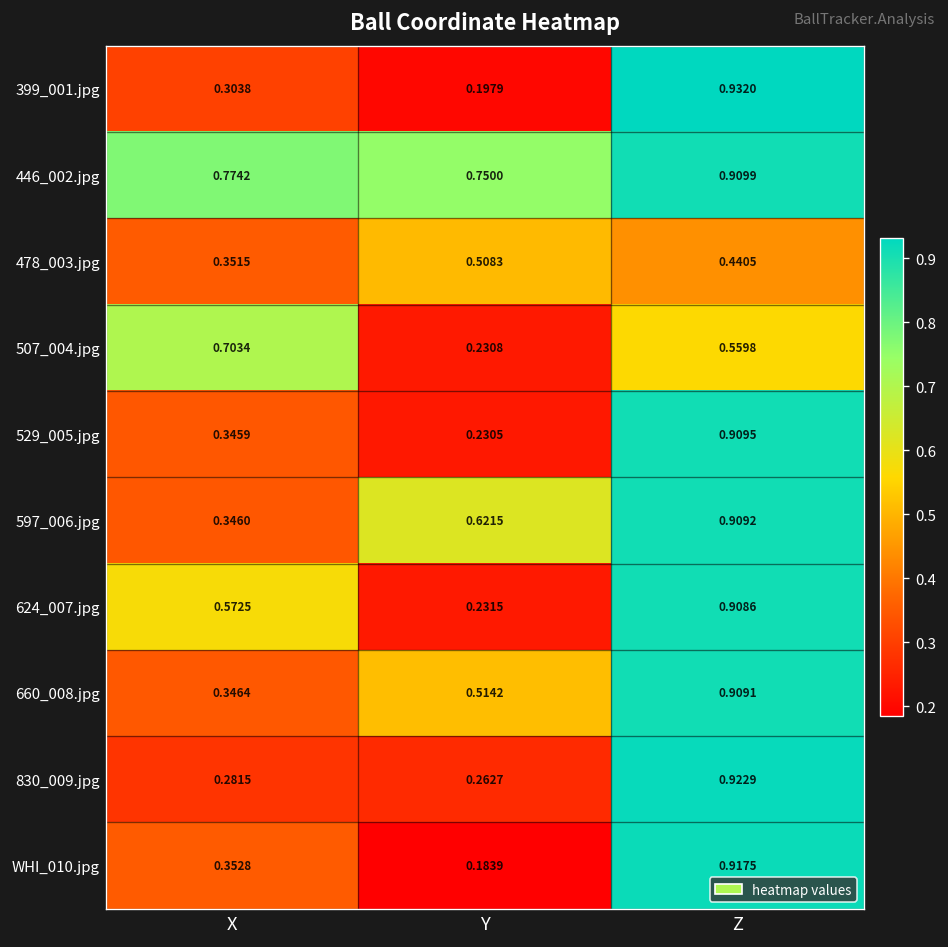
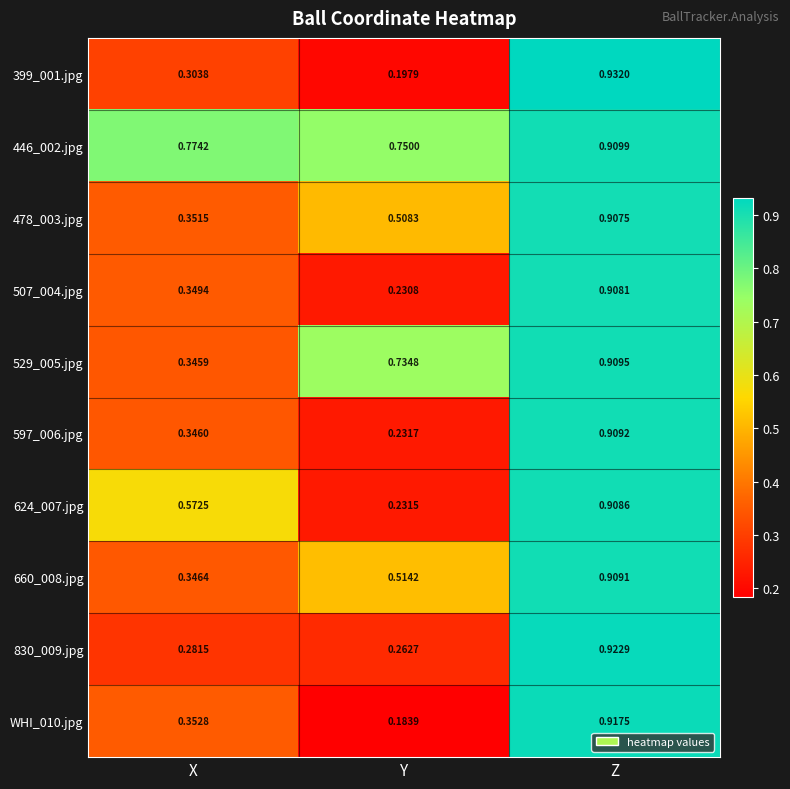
478_003.jpg, Z: 0.4405 -> 0.9075
507_004.jpg, X: 0.7034 -> 0.3494
507_004.jpg, Z: 0.5598 -> 0.9081
529_005.jpg, Y: 0.2305 -> 0.7348
597_006.jpg, Y: 0.6215 -> 0.2317
